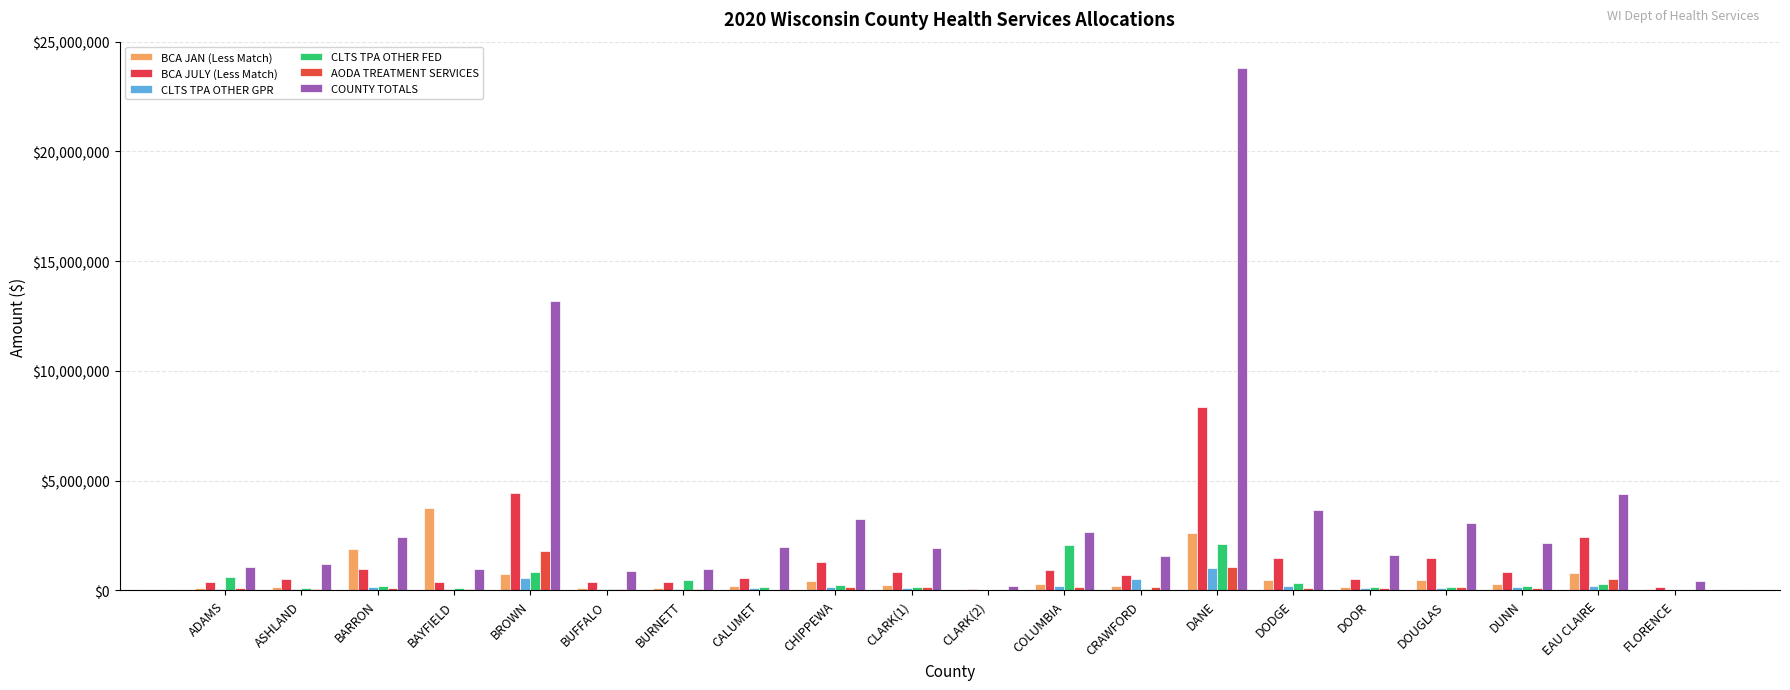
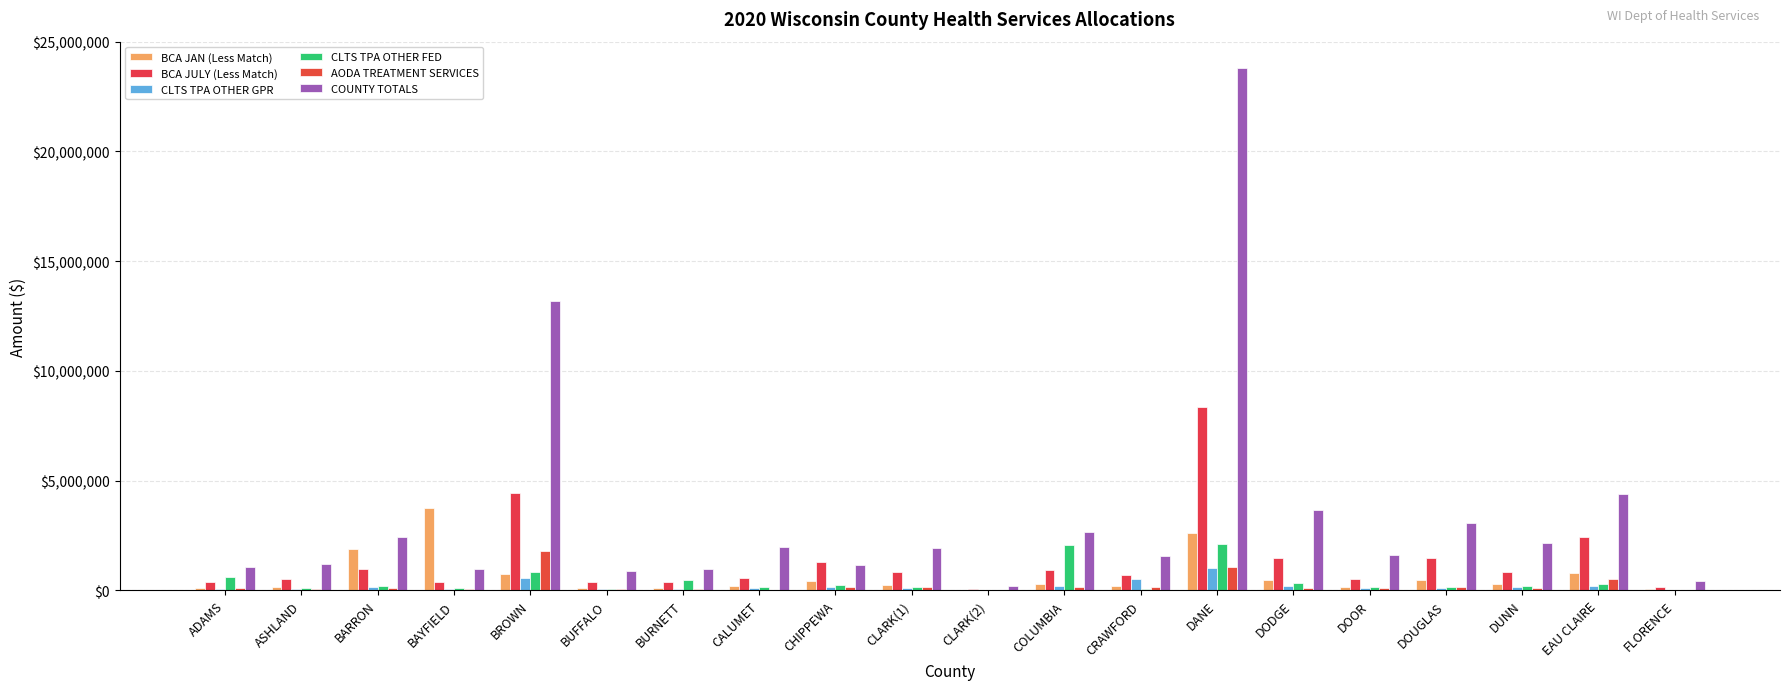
COUNTY TOTALS, CHIPPEWA: $3,200,000 -> $1,100,000
